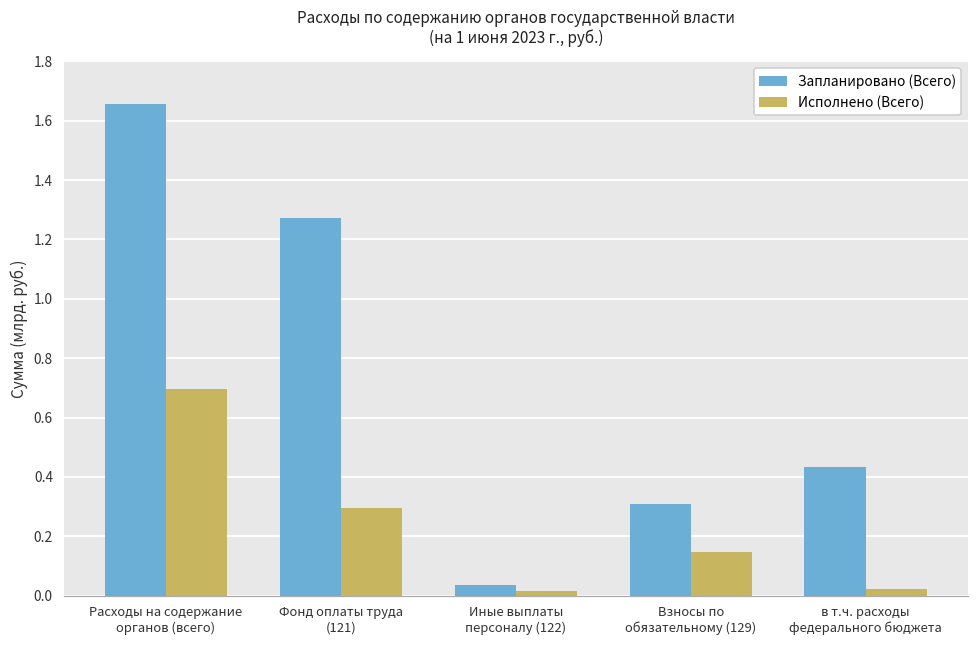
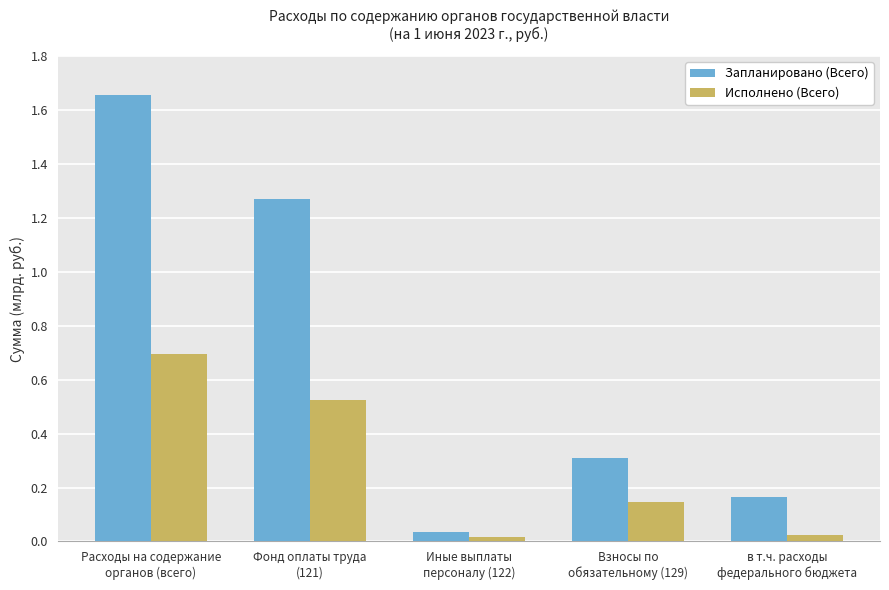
Исполнено (Всего), Фонд оплаты труда (121): 0.30 -> 0.52
Запланировано (Всего), в т.ч. расходы федерального бюджета: 0.43 -> 0.17
